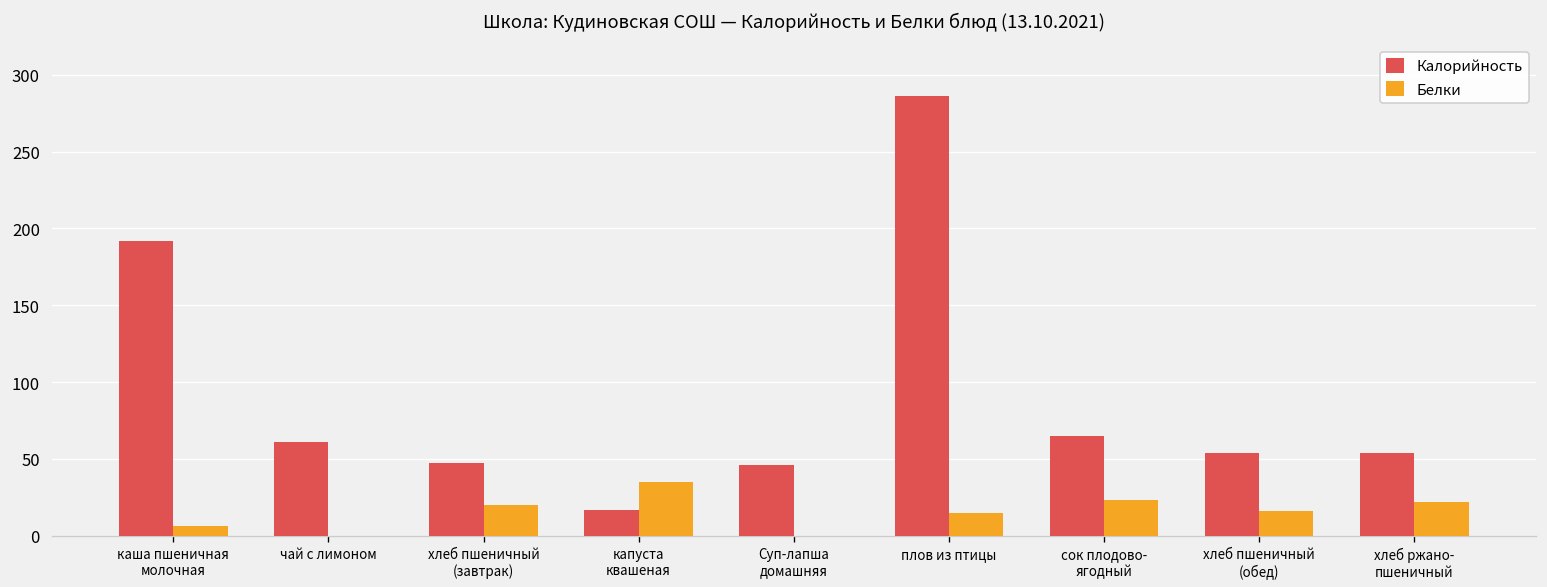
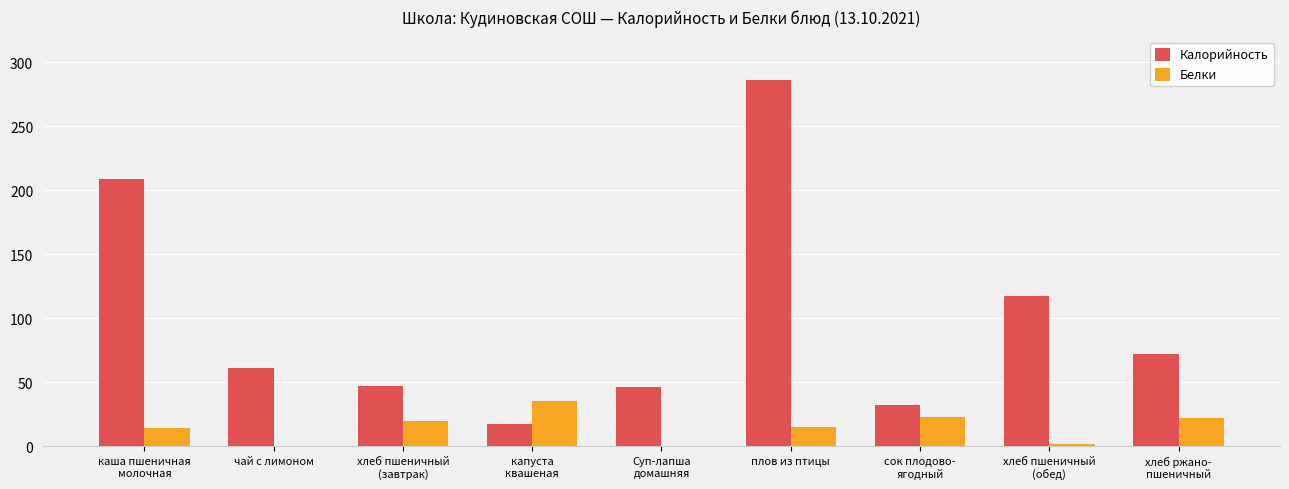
Калорийность, каша пшеничная молочная: 192 -> 209
Белки, каша пшеничная молочная: 6 -> 14
Калорийность, сок плодово- ягодный: 65 -> 32
Калорийность, хлеб пшеничный (обед): 54 -> 117
Белки, хлеб пшеничный (обед): 16 -> 2
Калорийность, хлеб ржано- пшеничный: 54 -> 72
